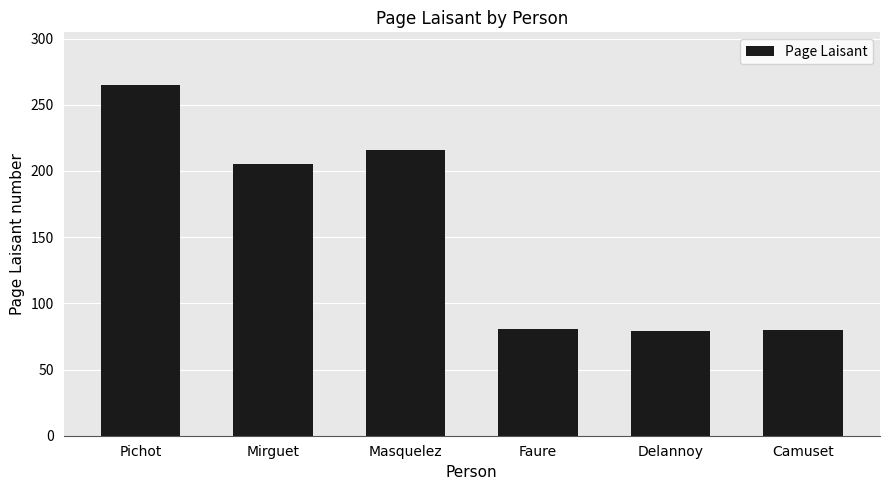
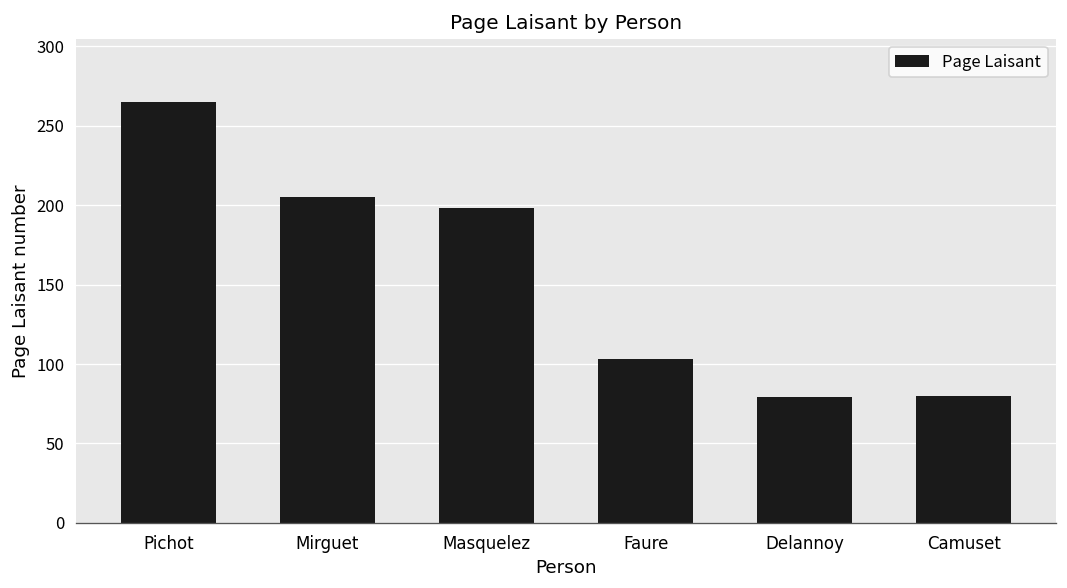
Masquelez: 216 -> 198
Faure: 81 -> 103
